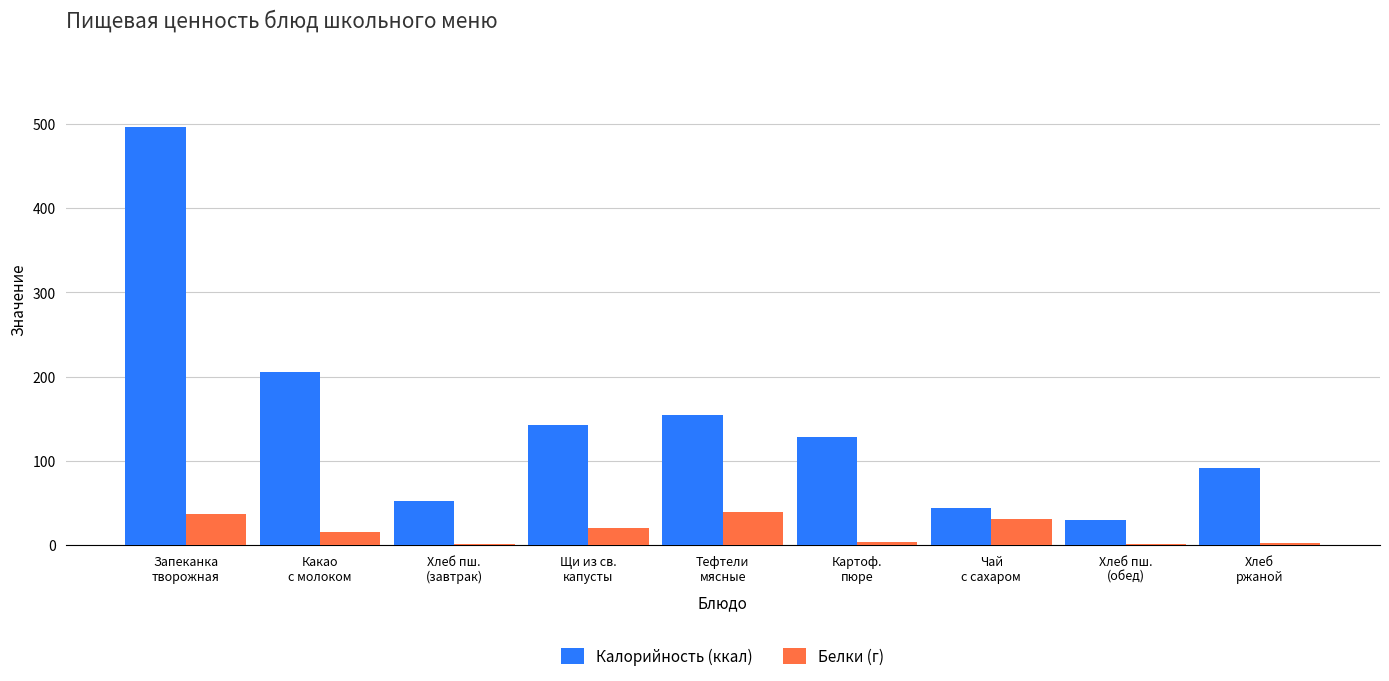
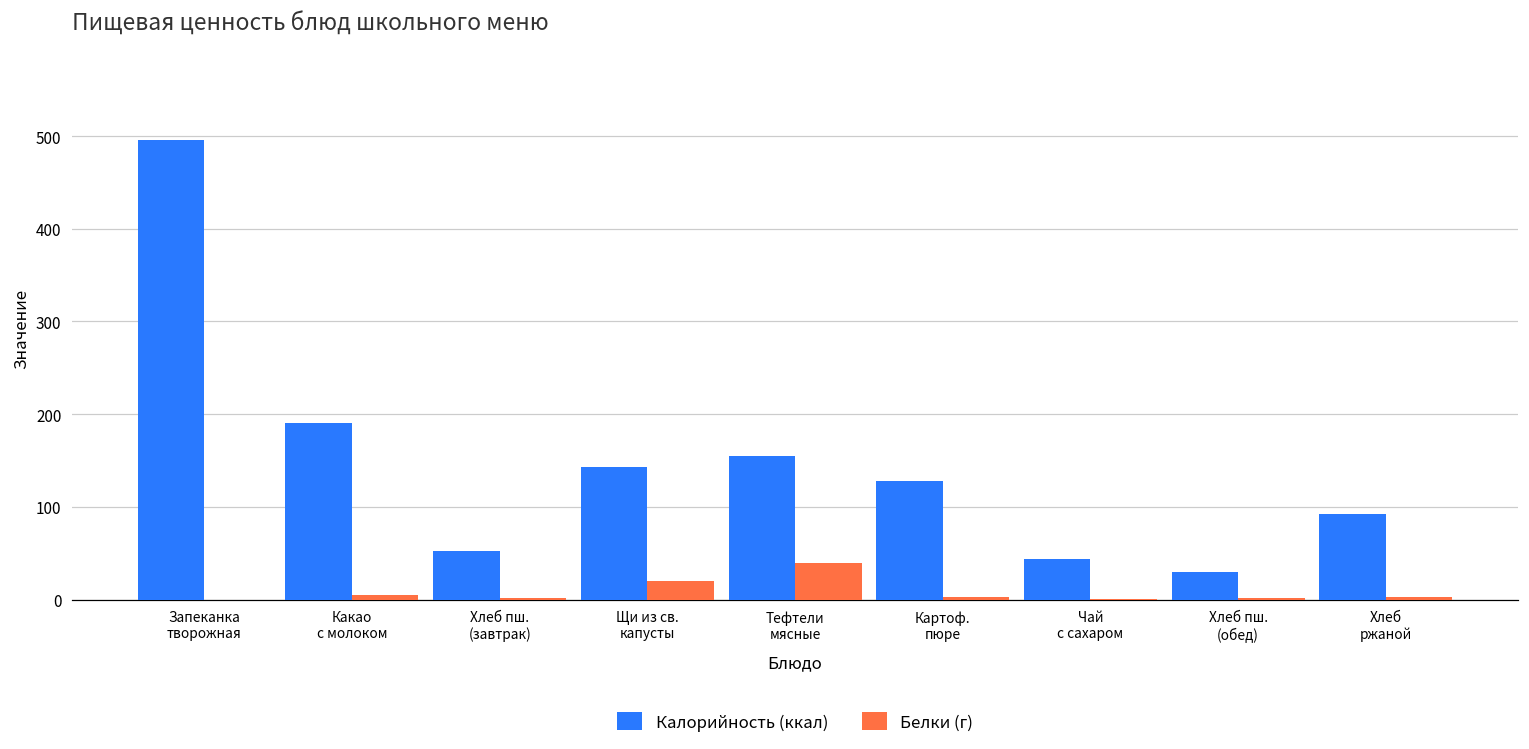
Белки (г), Запеканка творожная: 40 -> 0
Калорийность (ккал), Какао с молоком: 210 -> 190
Белки (г), Какао с молоком: 20 -> 0
Белки (г), Чай с сахаром: 30 -> 0
